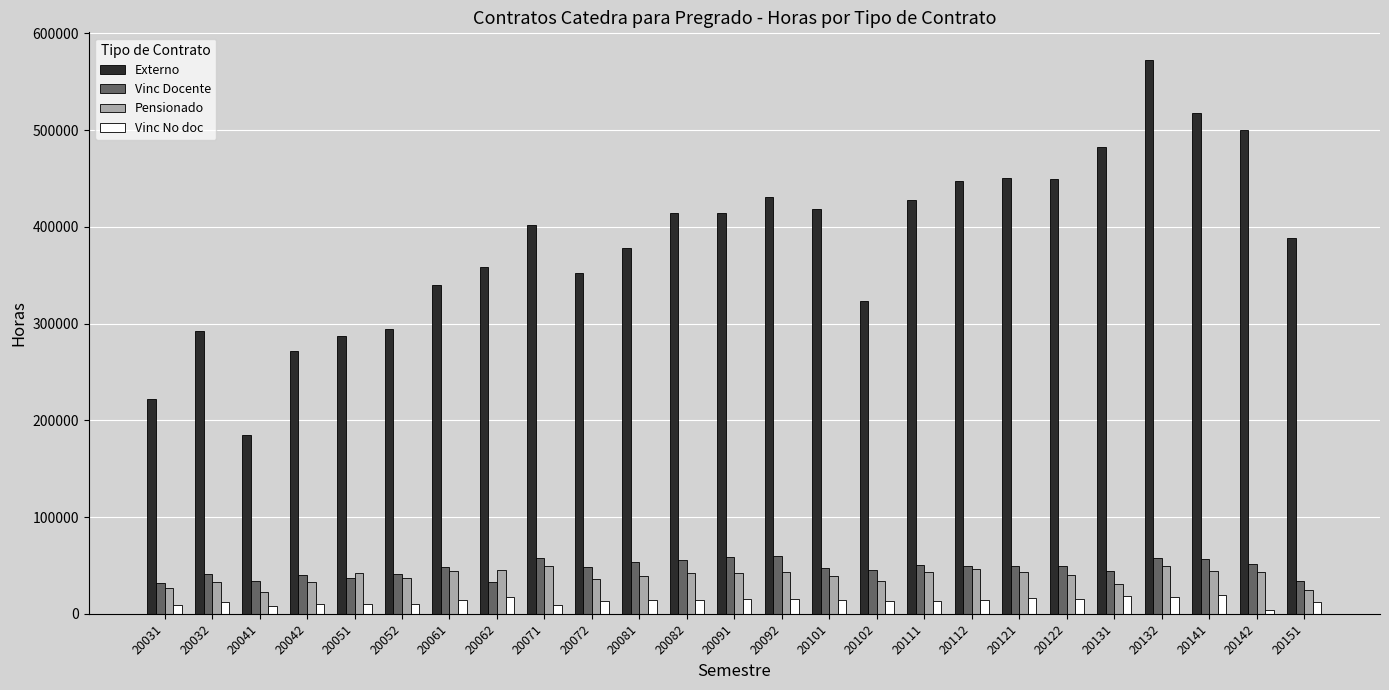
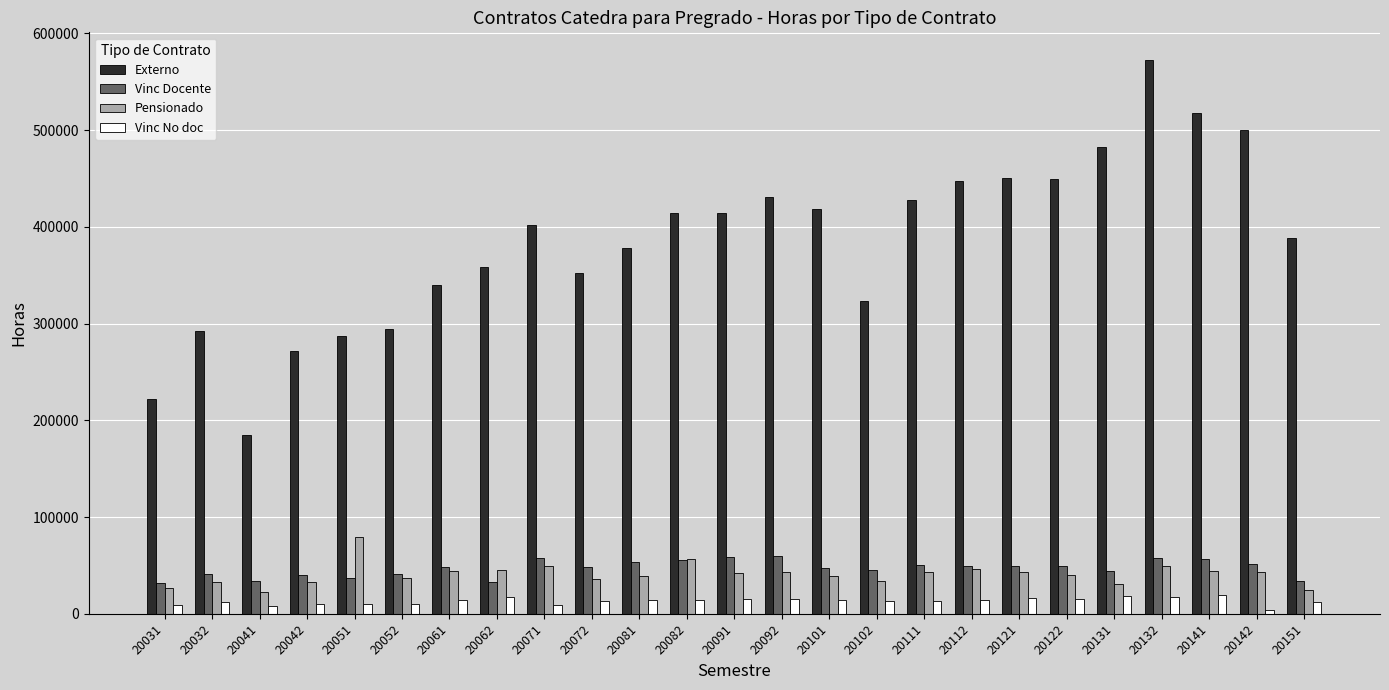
Pensionado, 20051: 40000 -> 80000
Pensionado, 20082: 40000 -> 60000
